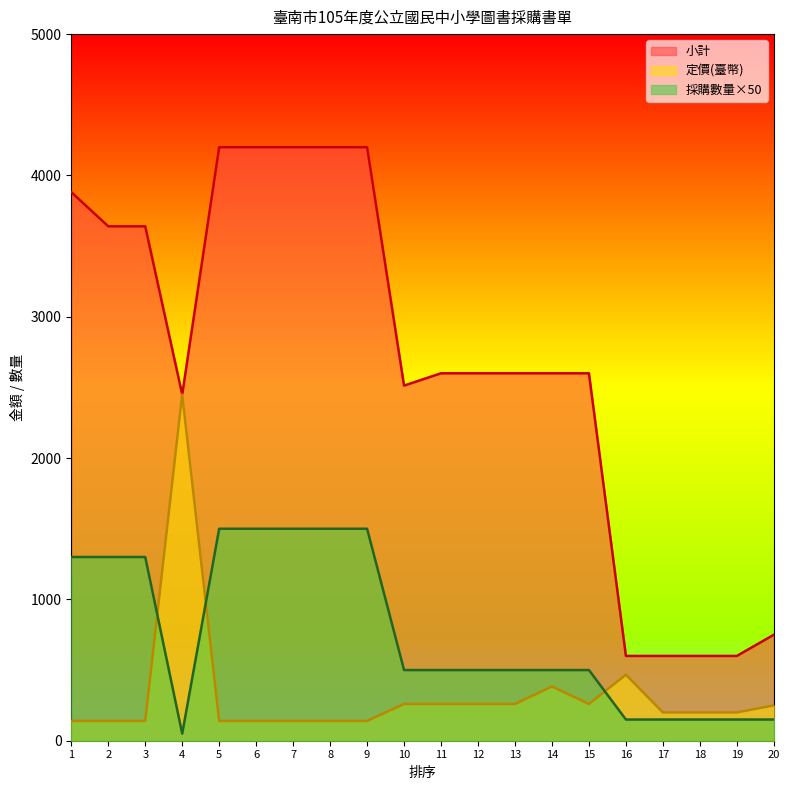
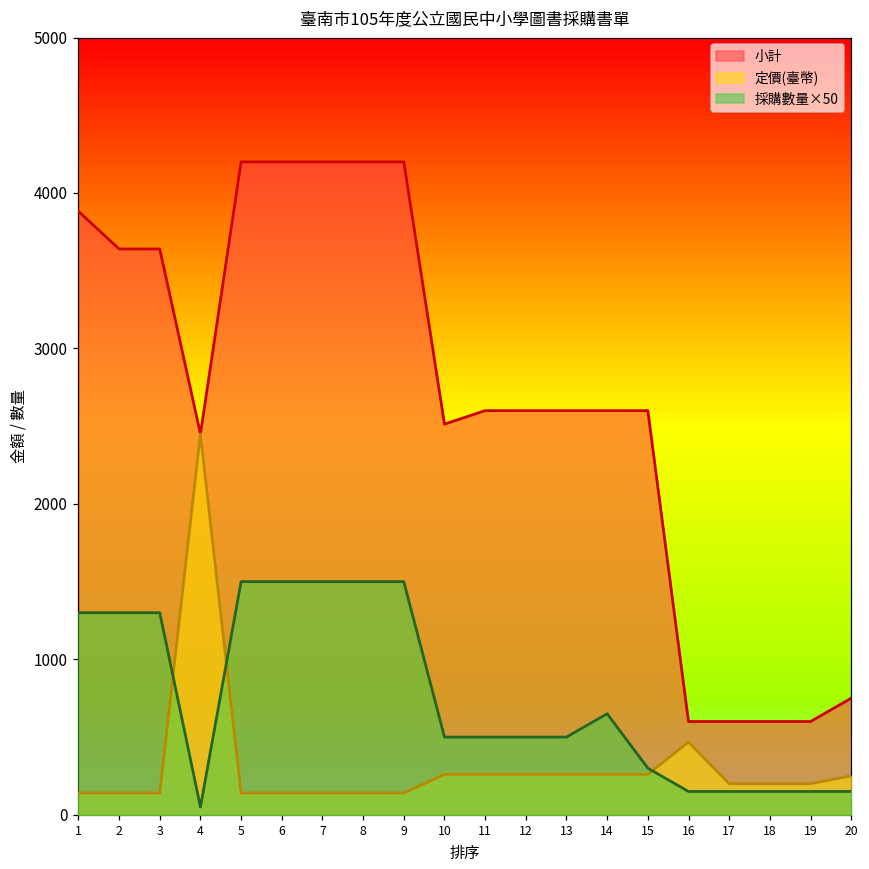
定價(臺幣), 14: 380 -> 260
採購數量×50, 14: 500 -> 650
採購數量×50, 15: 500 -> 300
